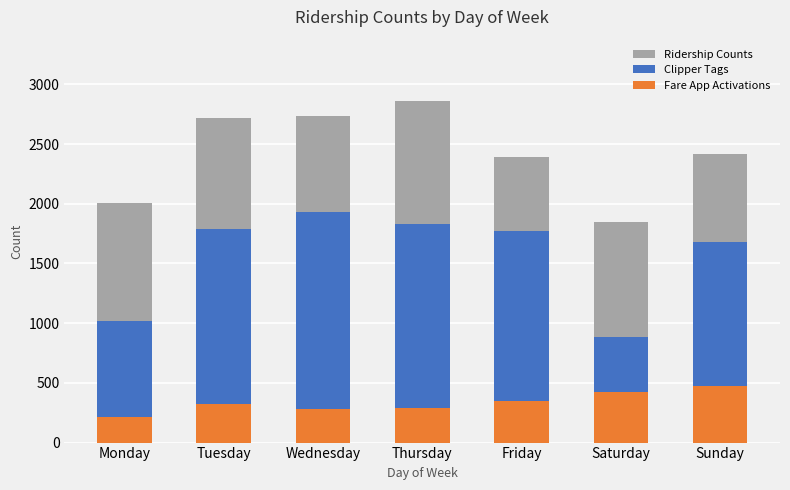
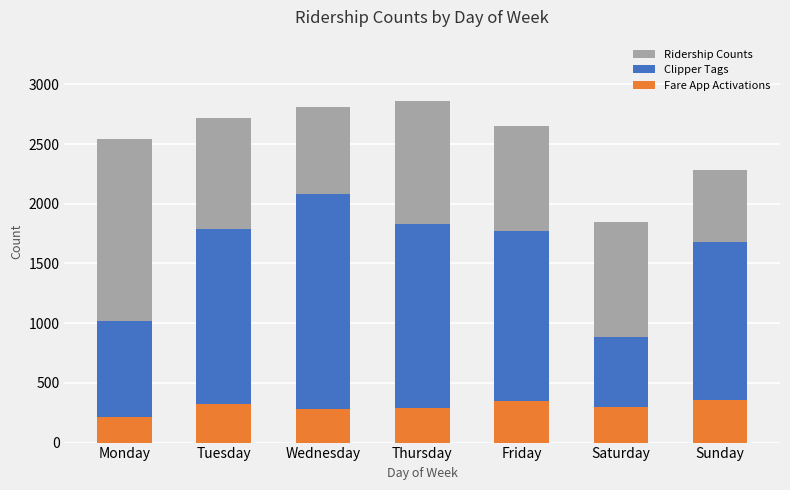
Ridership Counts, Monday: 2000 -> 2540
Ridership Counts, Wednesday: 2730 -> 2810
Clipper Tags, Wednesday: 1930 -> 2080
Ridership Counts, Friday: 2400 -> 2650
Fare App Activations, Saturday: 430 -> 290
Ridership Counts, Sunday: 2420 -> 2280
Fare App Activations, Sunday: 470 -> 360
